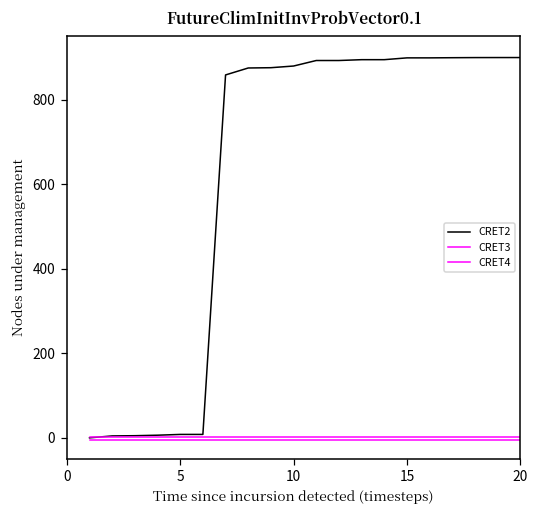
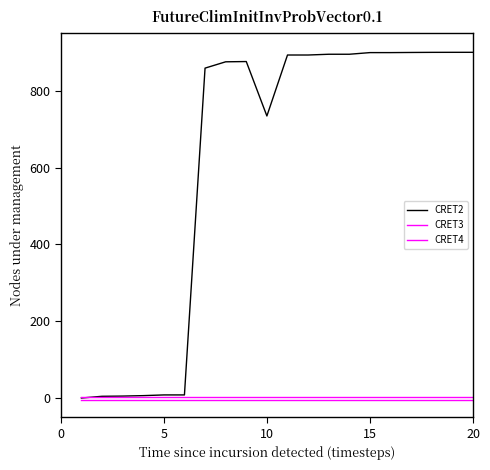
CRET2, 10: 880 -> 730
